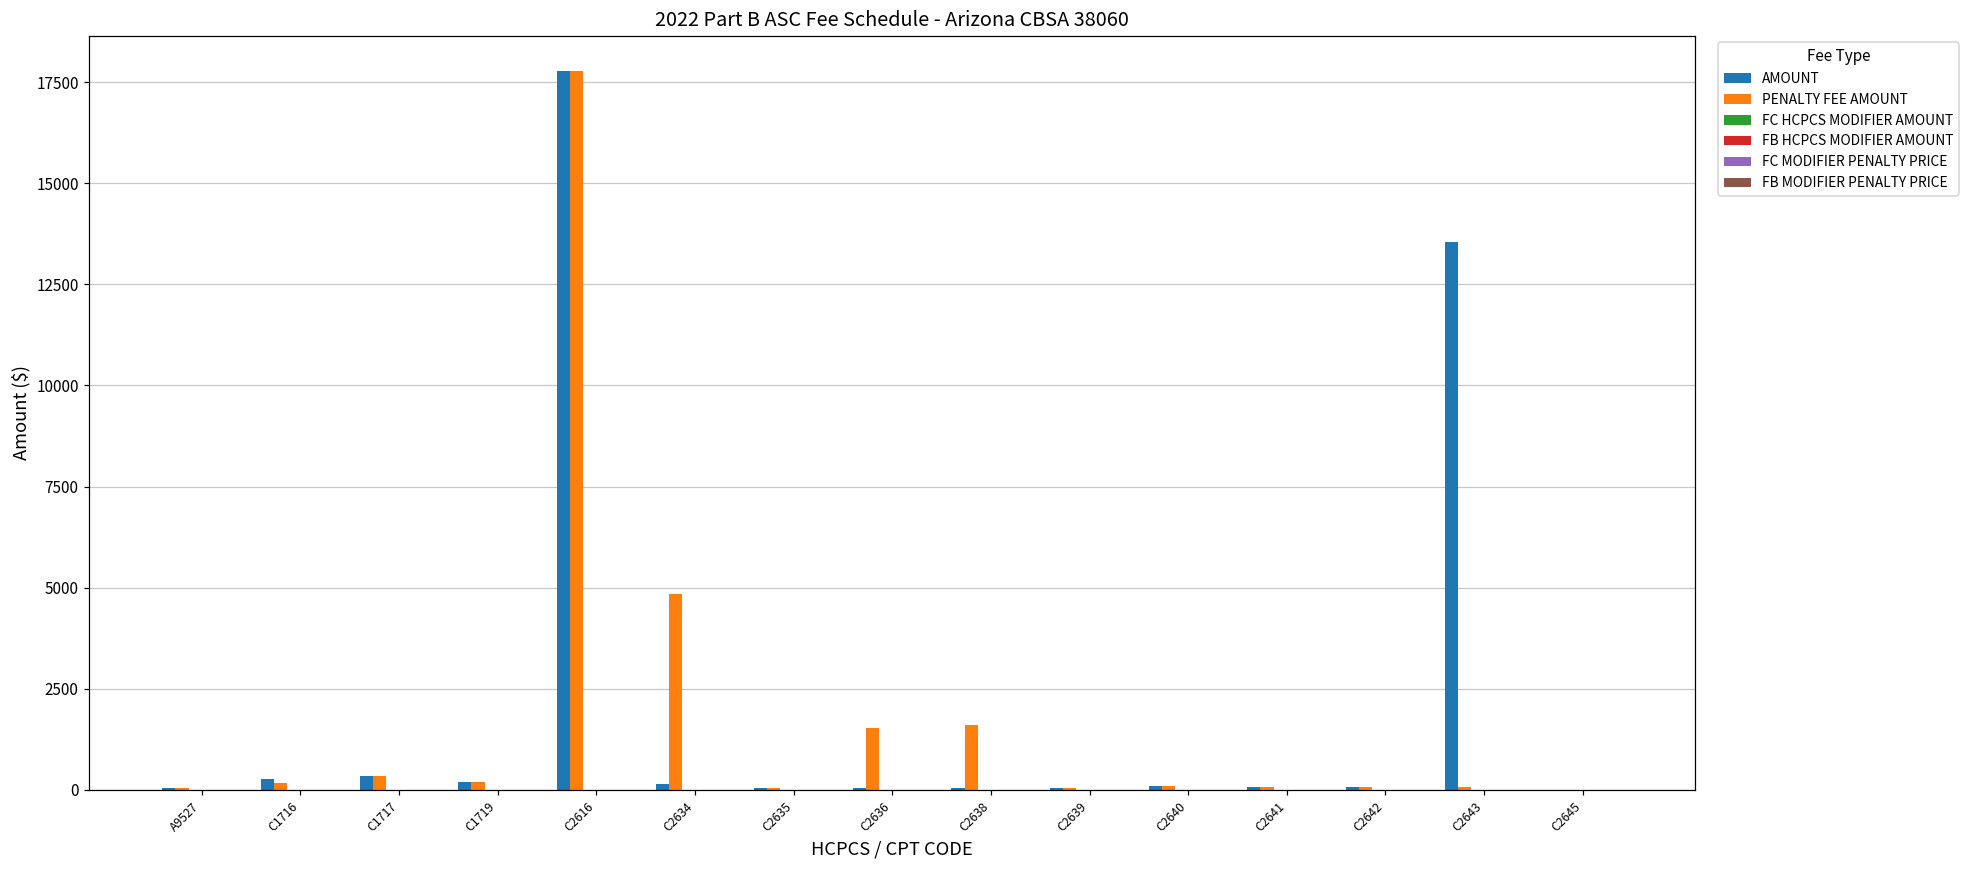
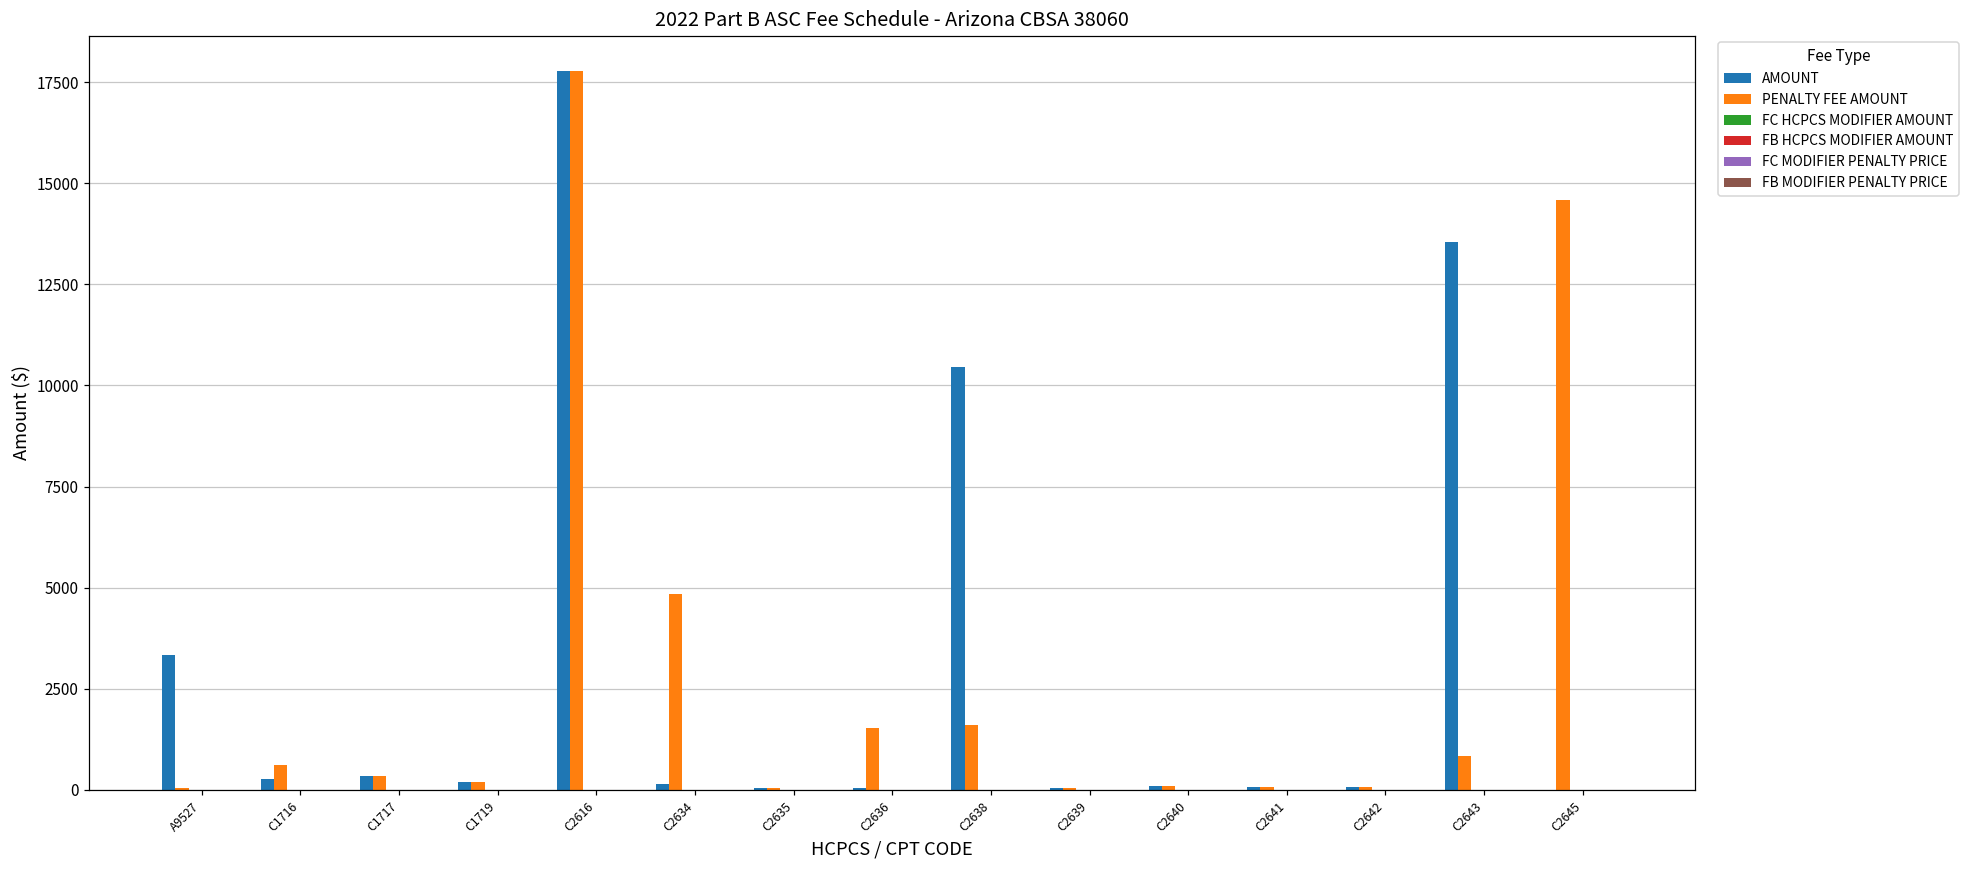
AMOUNT, A9527: 0 -> 3300
PENALTY FEE AMOUNT, C1716: 200 -> 600
AMOUNT, C2638: 0 -> 10500
PENALTY FEE AMOUNT, C2643: 100 -> 800
PENALTY FEE AMOUNT, C2645: 0 -> 14600
